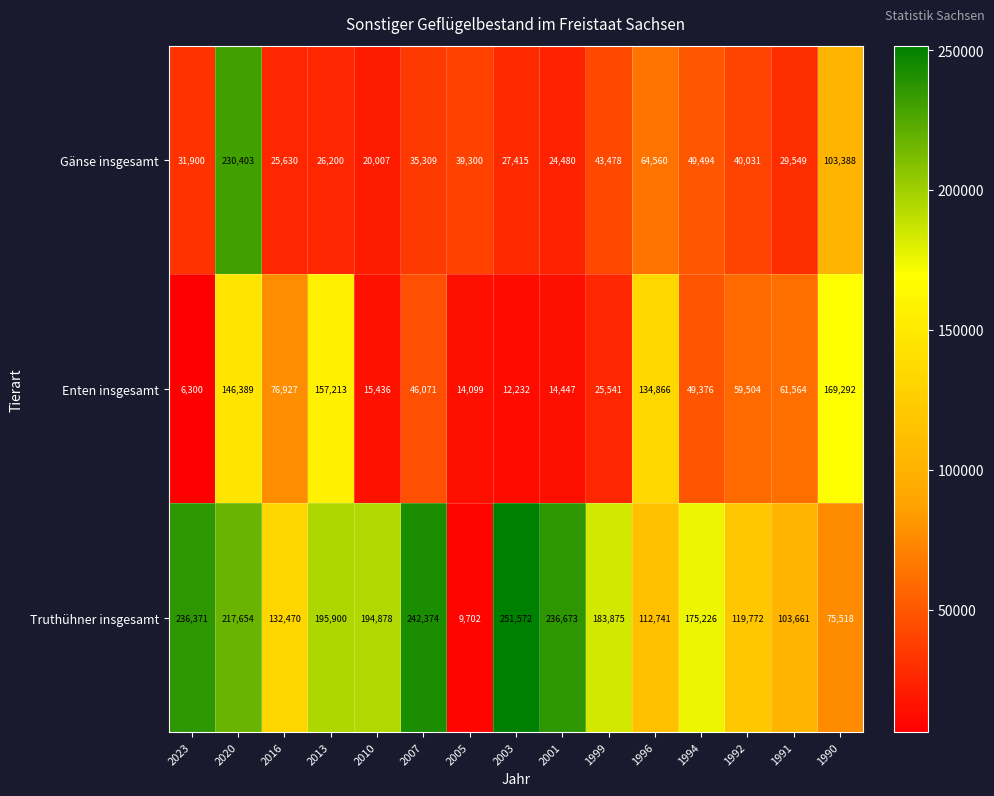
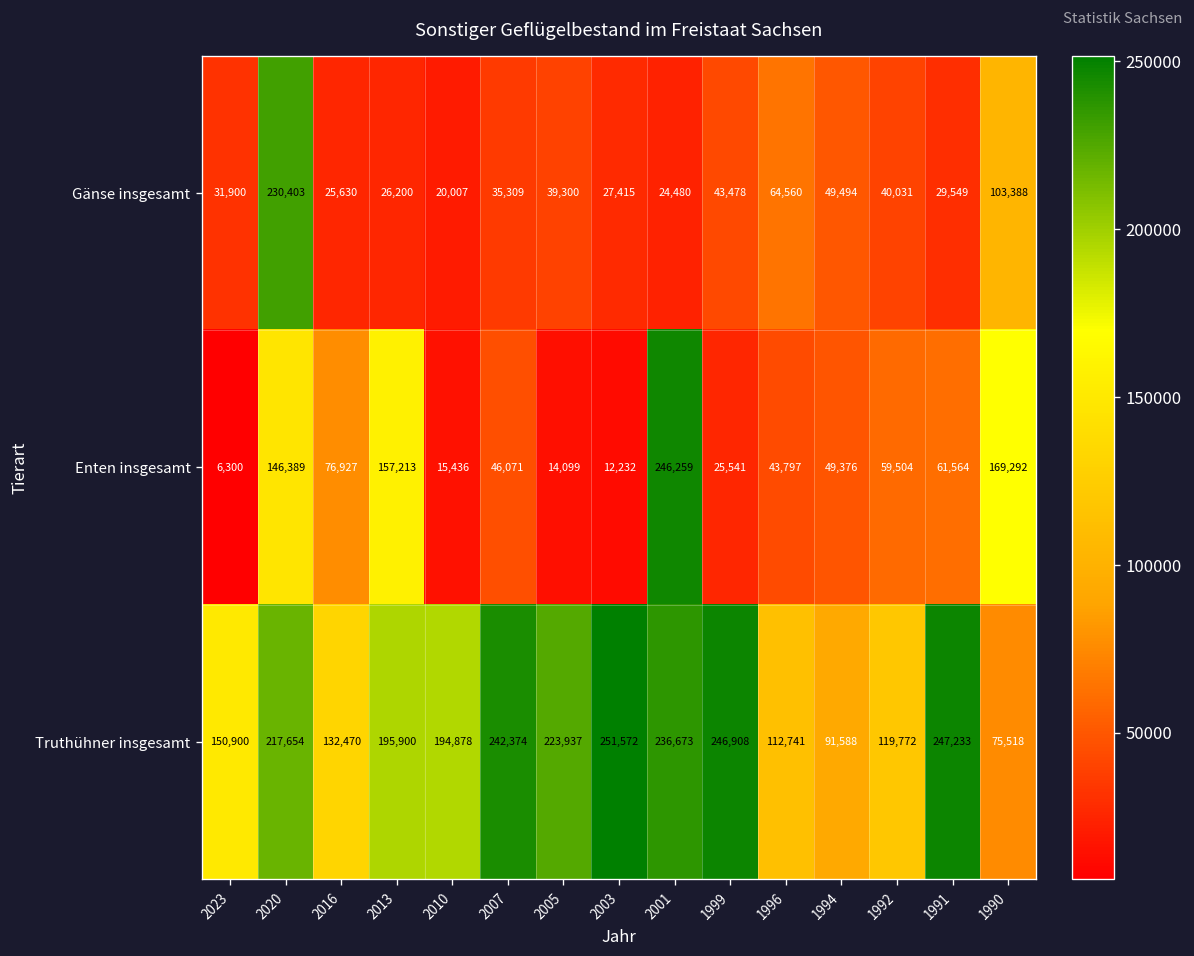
Enten insgesamt, 2001: 14,447 -> 246,259
Enten insgesamt, 1996: 134,866 -> 43,797
Truthühner insgesamt, 2023: 236,371 -> 150,900
Truthühner insgesamt, 2005: 9,702 -> 223,937
Truthühner insgesamt, 1999: 183,875 -> 246,908
Truthühner insgesamt, 1994: 175,226 -> 91,588
Truthühner insgesamt, 1991: 103,661 -> 247,233
